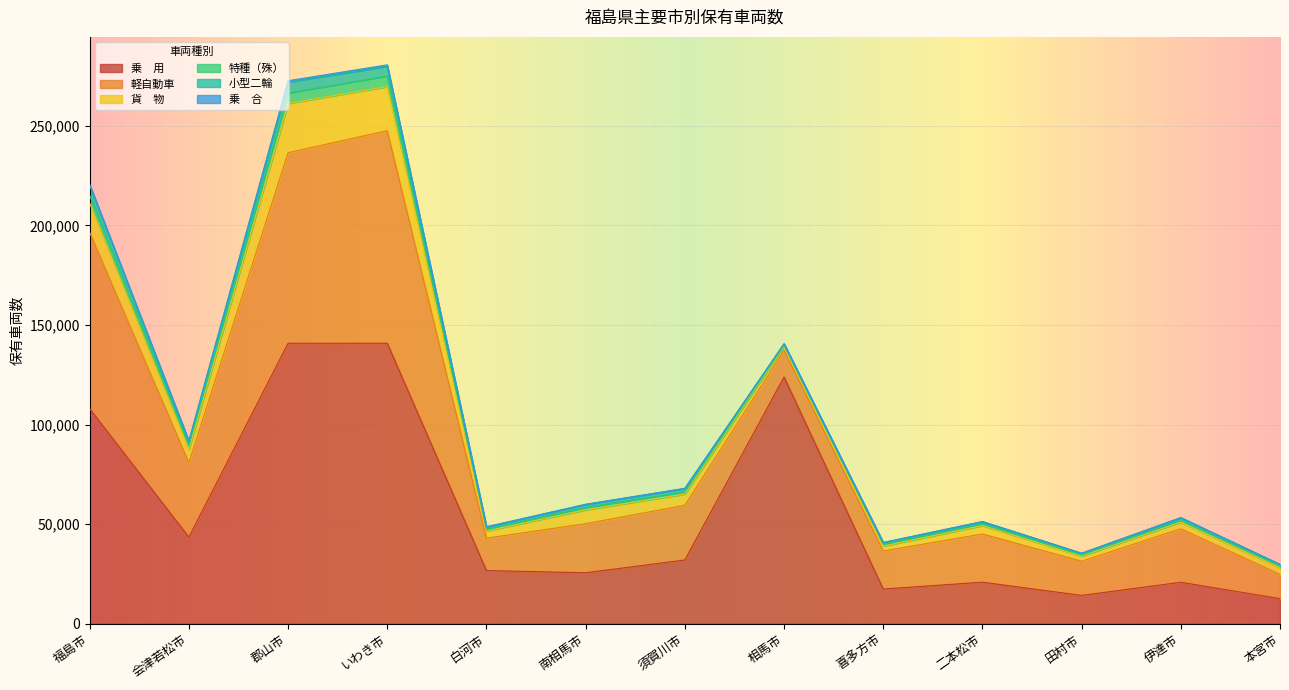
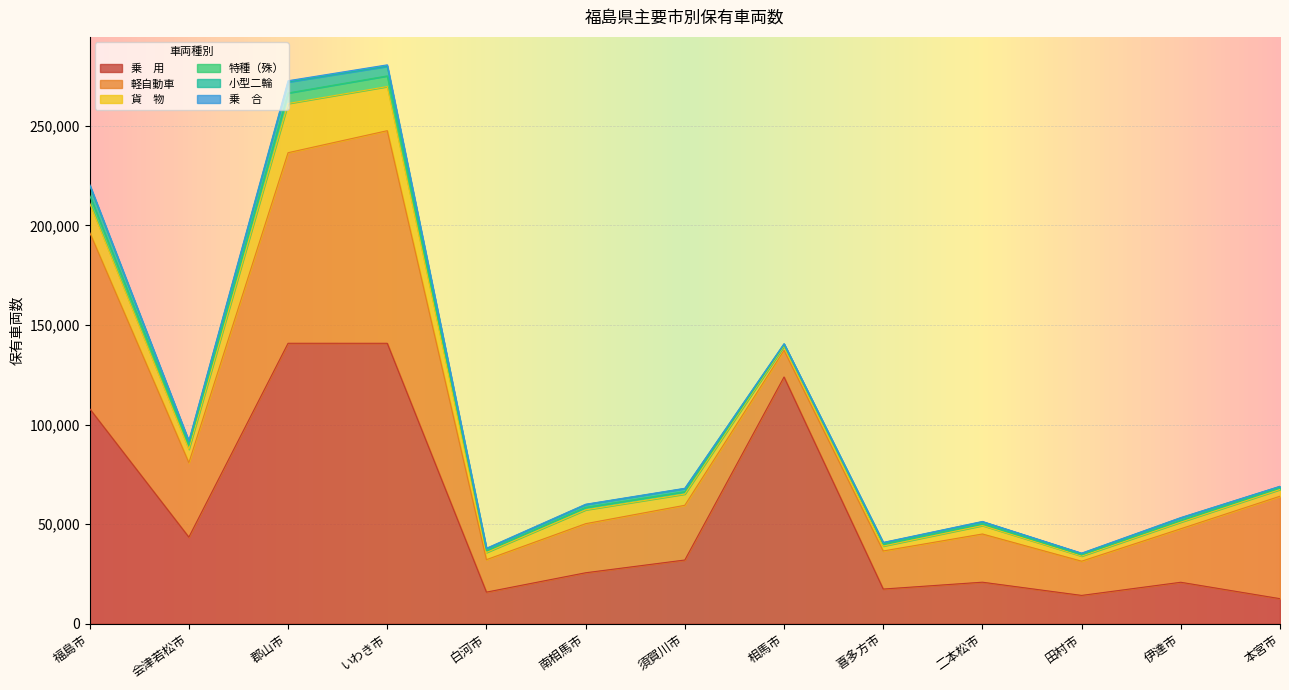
乗 用, 白河市: 27,000 -> 16,000
軽自動車, 本宮市: 12,000 -> 51,000
